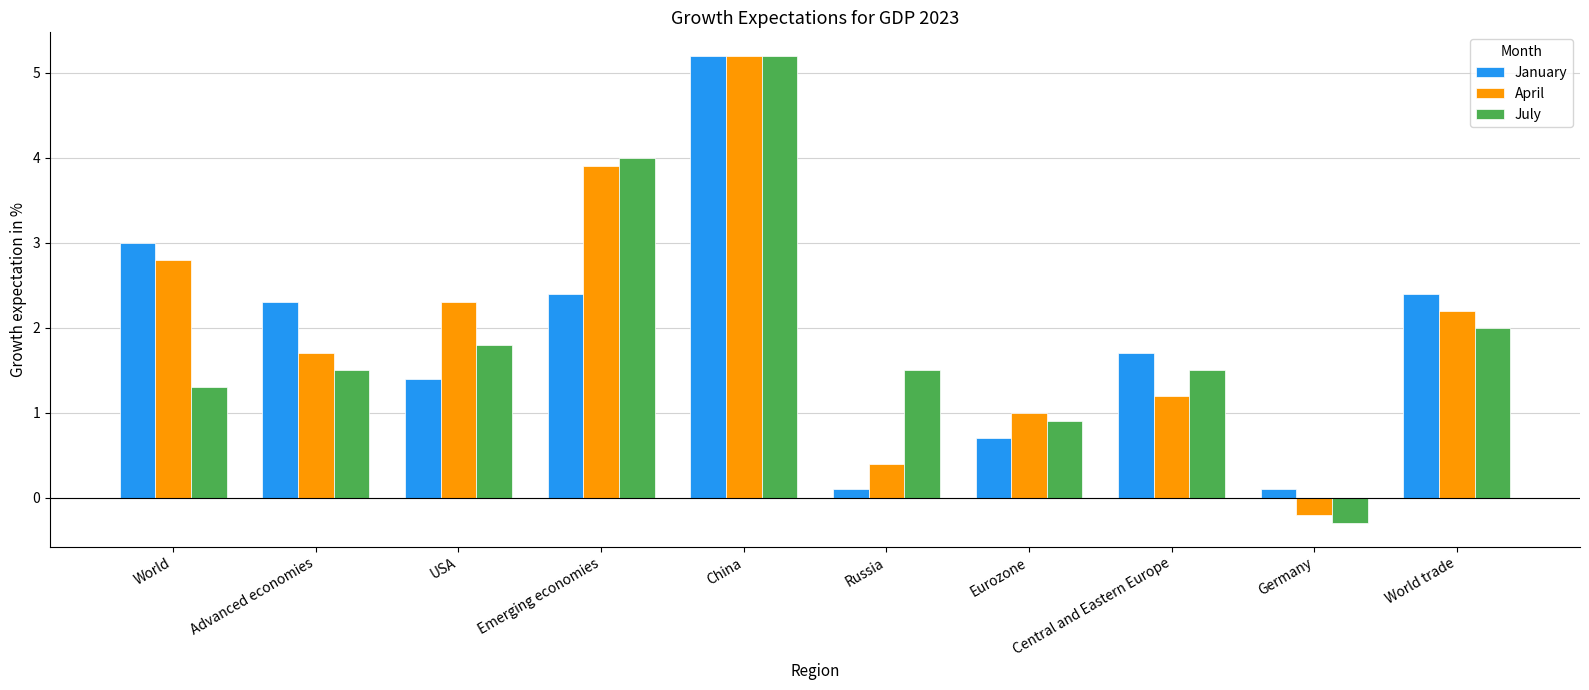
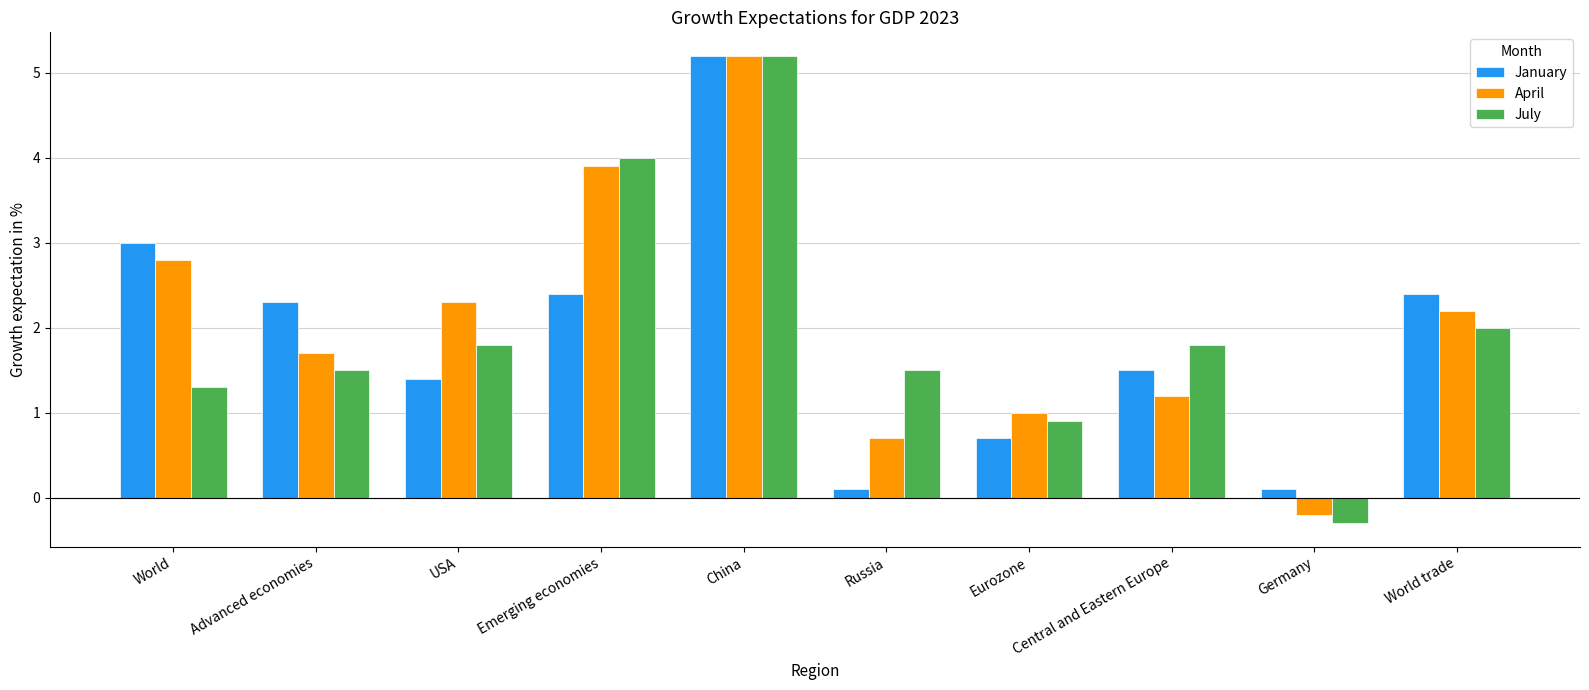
April, Russia: 0.4 -> 0.7
January, Central and Eastern Europe: 1.7 -> 1.5
July, Central and Eastern Europe: 1.5 -> 1.8
